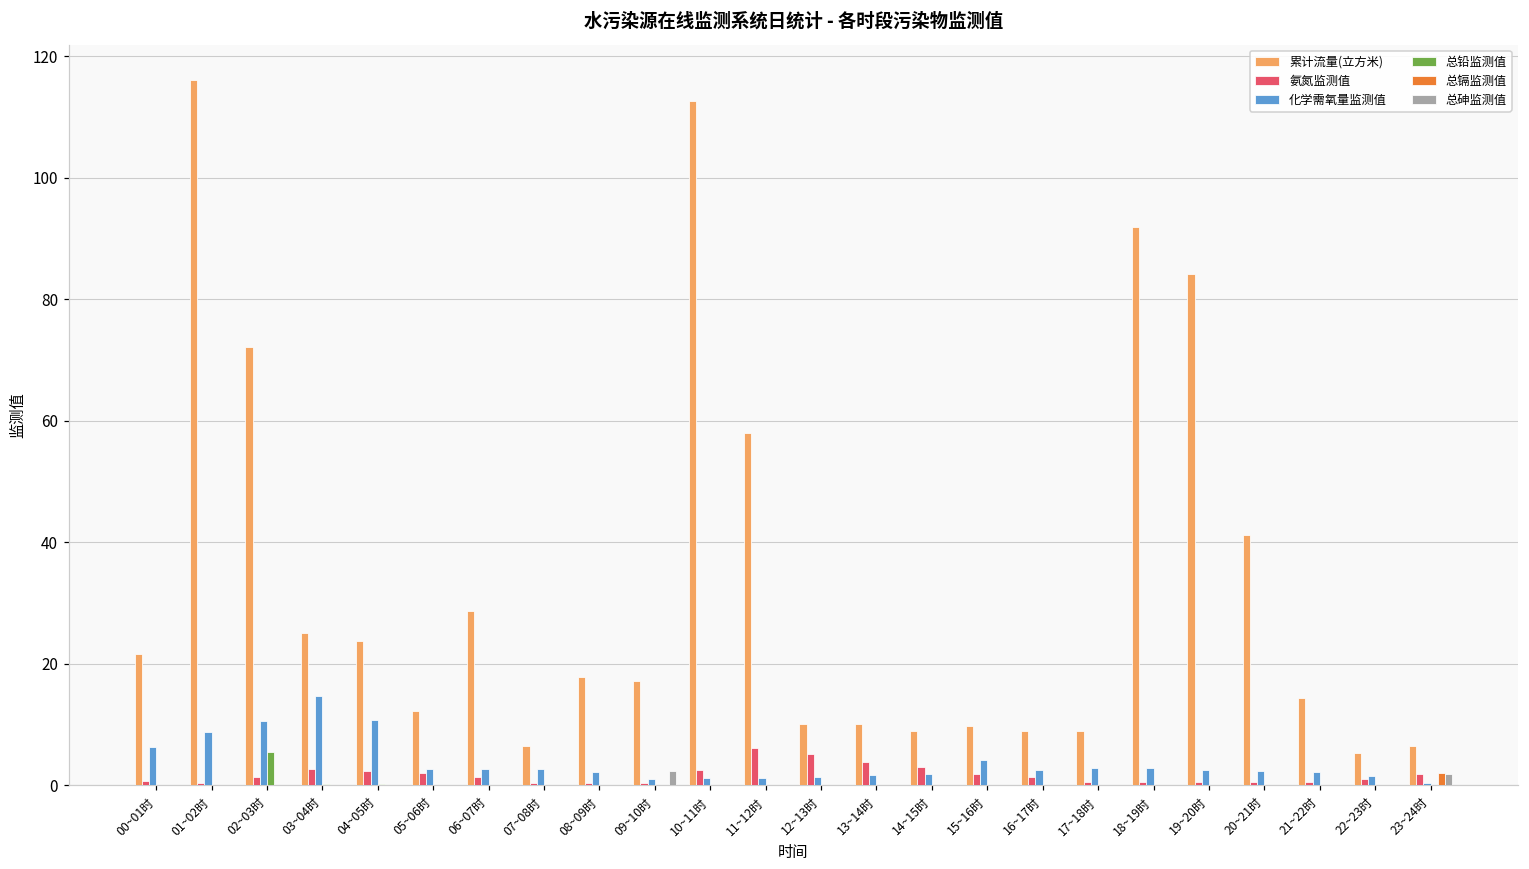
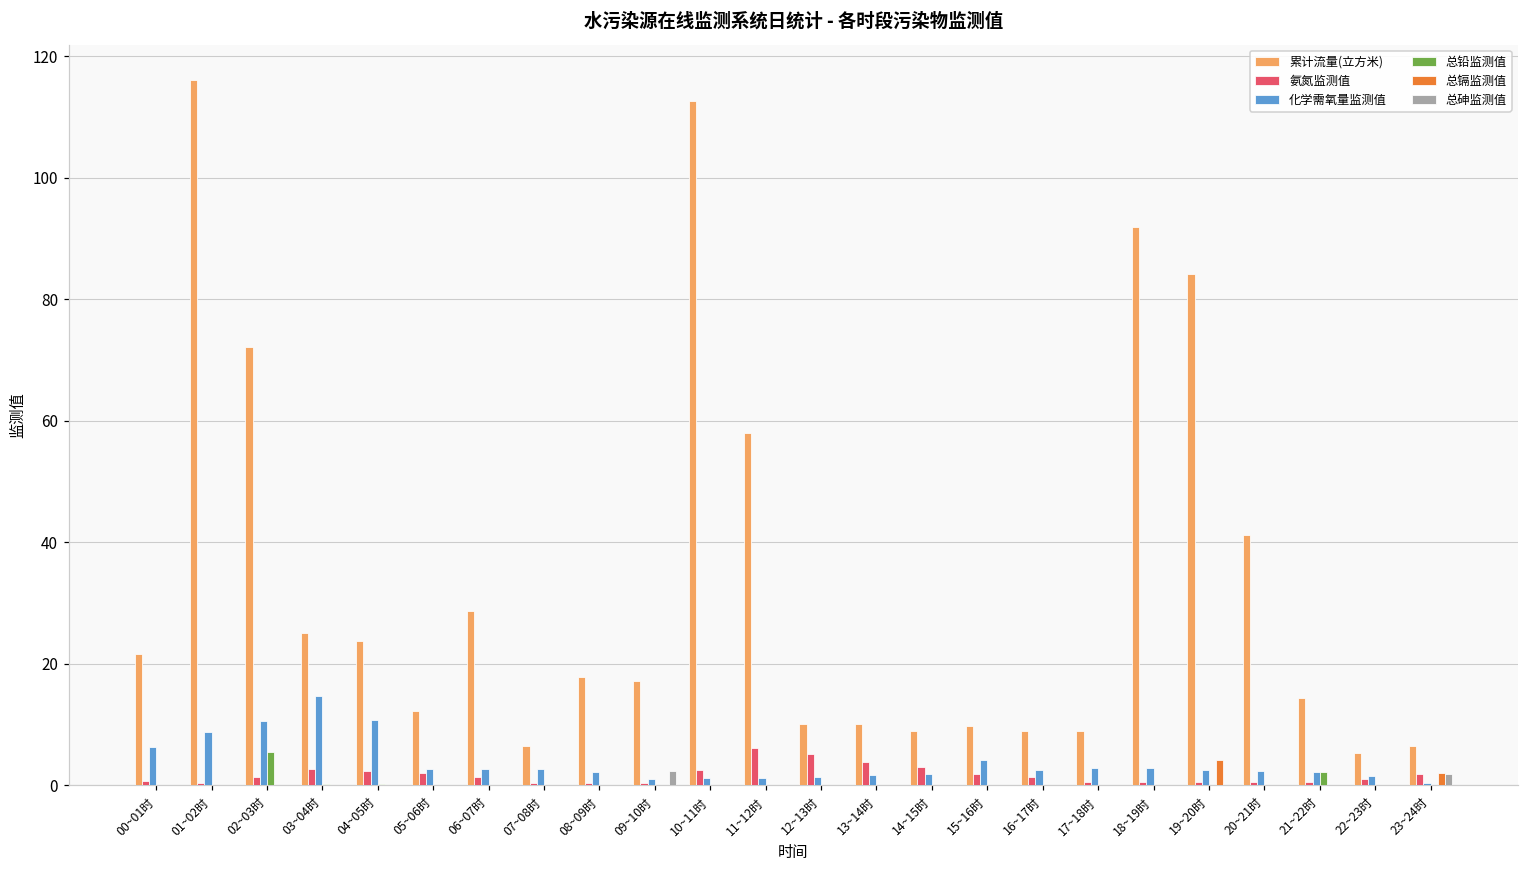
总镉监测值, 19~20时: 0 -> 4
总铅监测值, 21~22时: 0 -> 2
